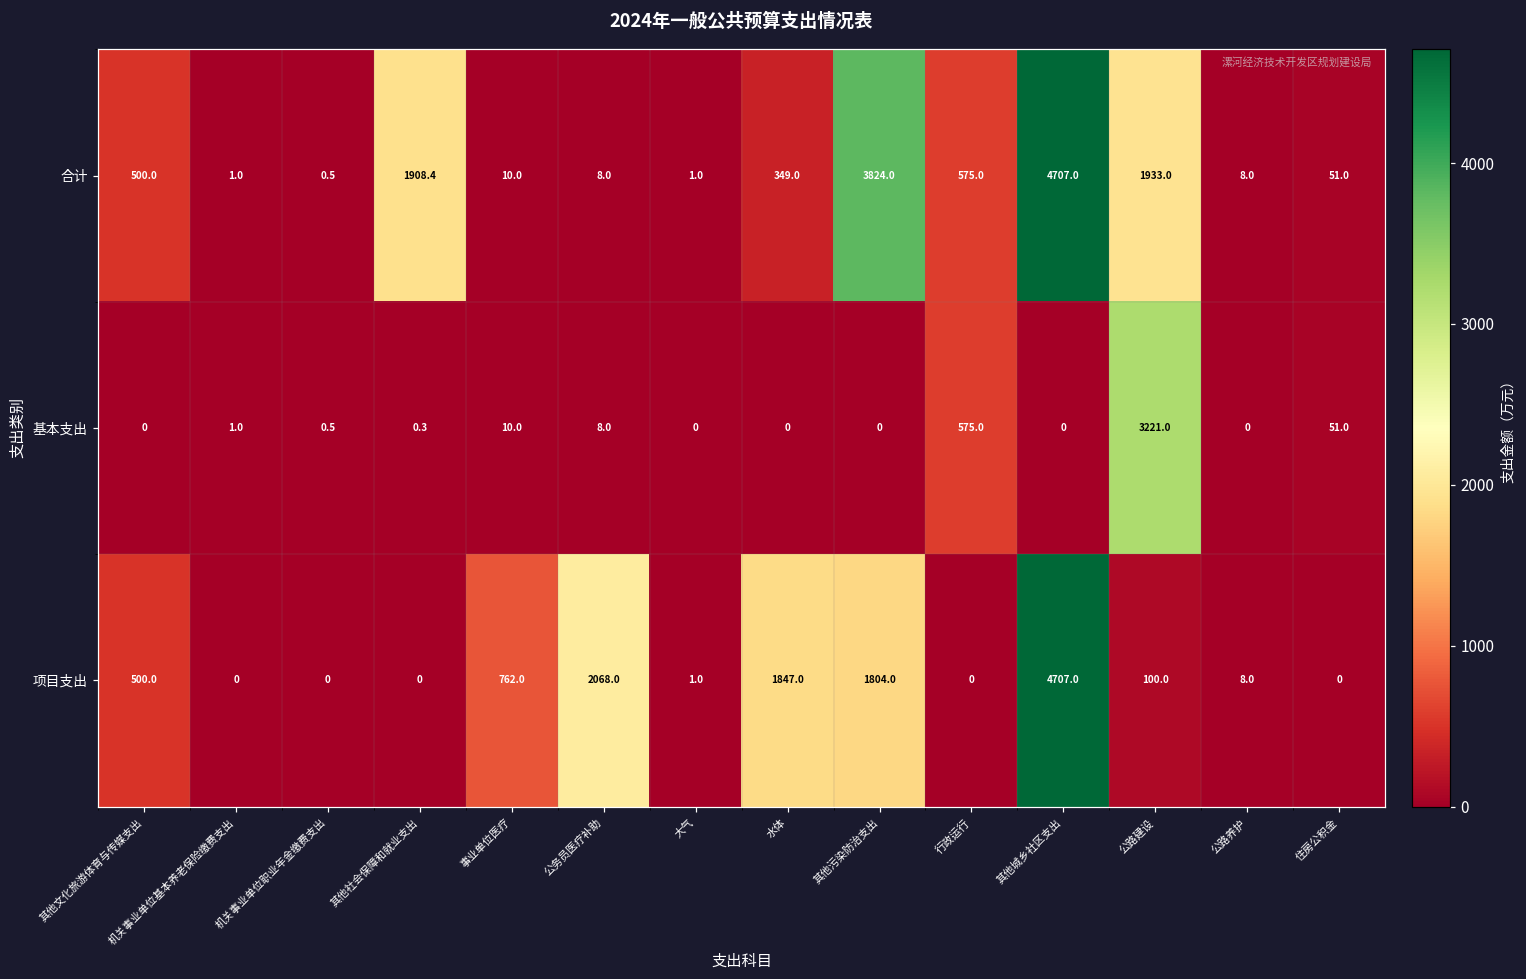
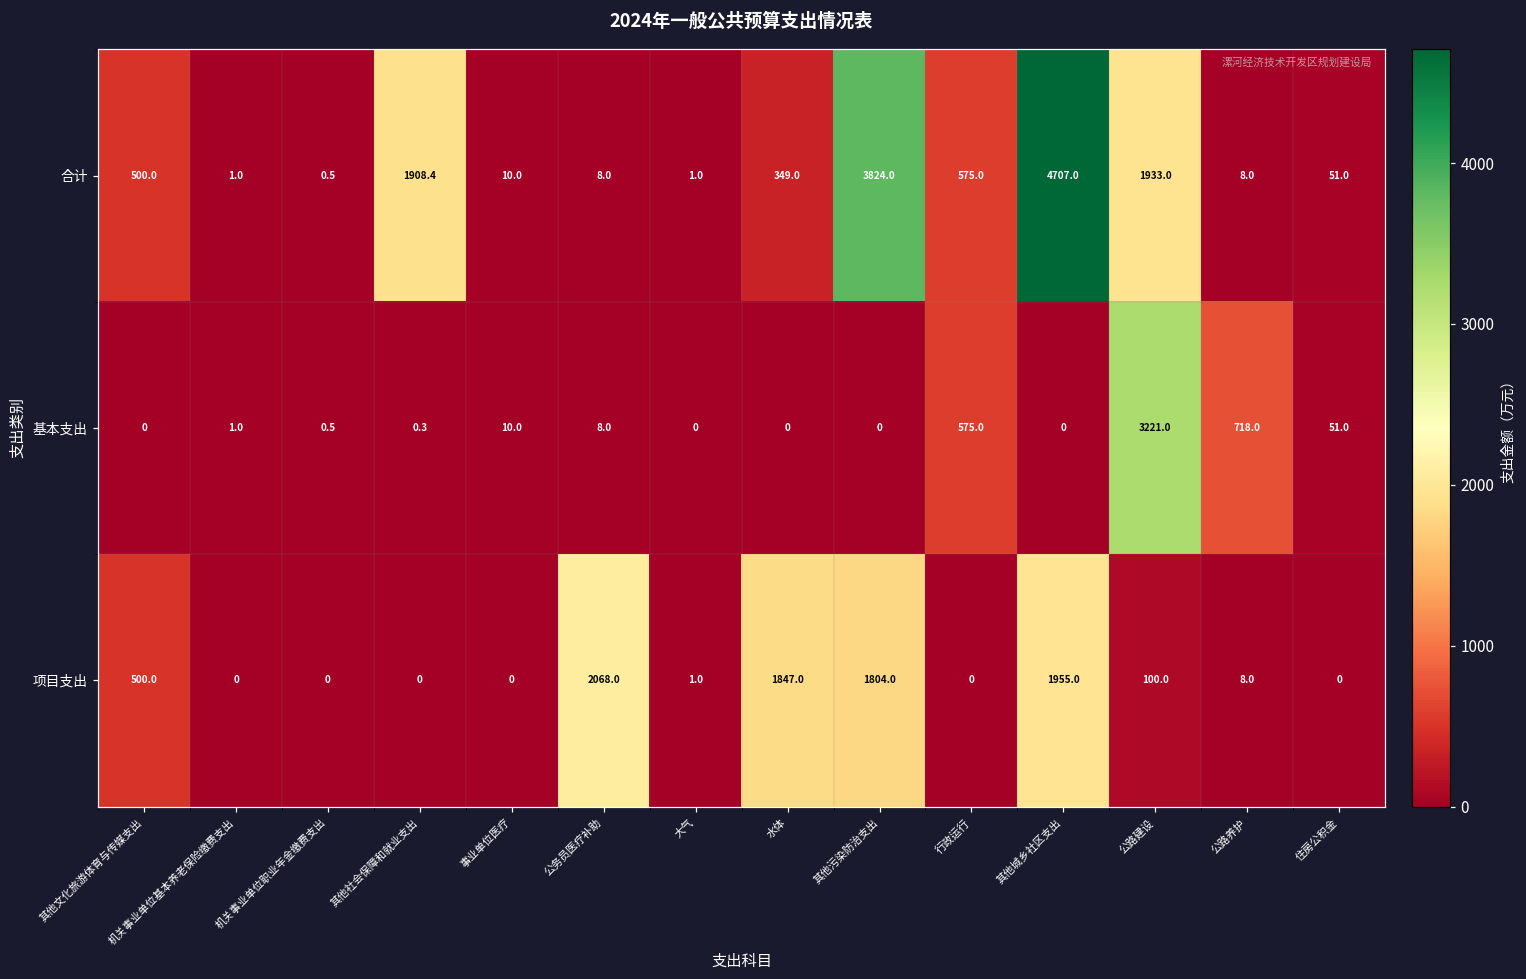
基本支出, 公路养护: 0 -> 718.0
项目支出, 事业单位医疗: 762.0 -> 0
项目支出, 其他城乡社区支出: 4707.0 -> 1955.0
